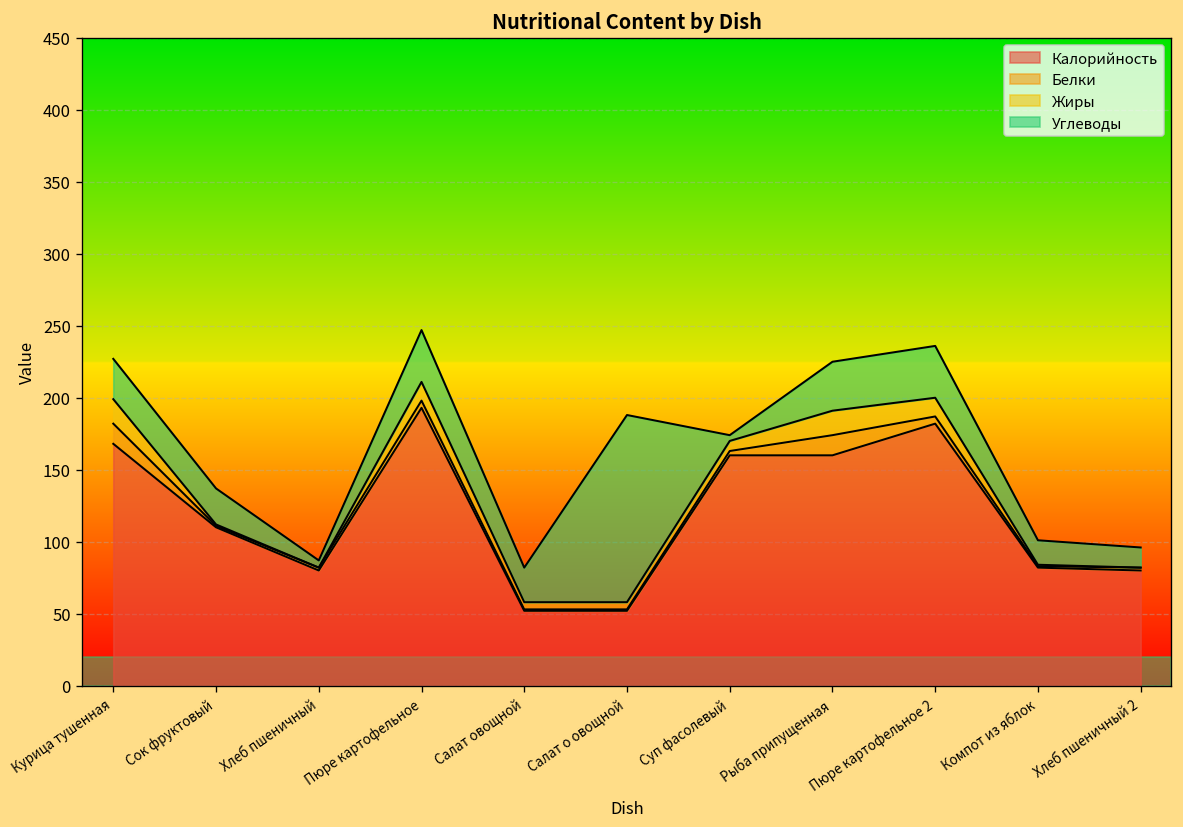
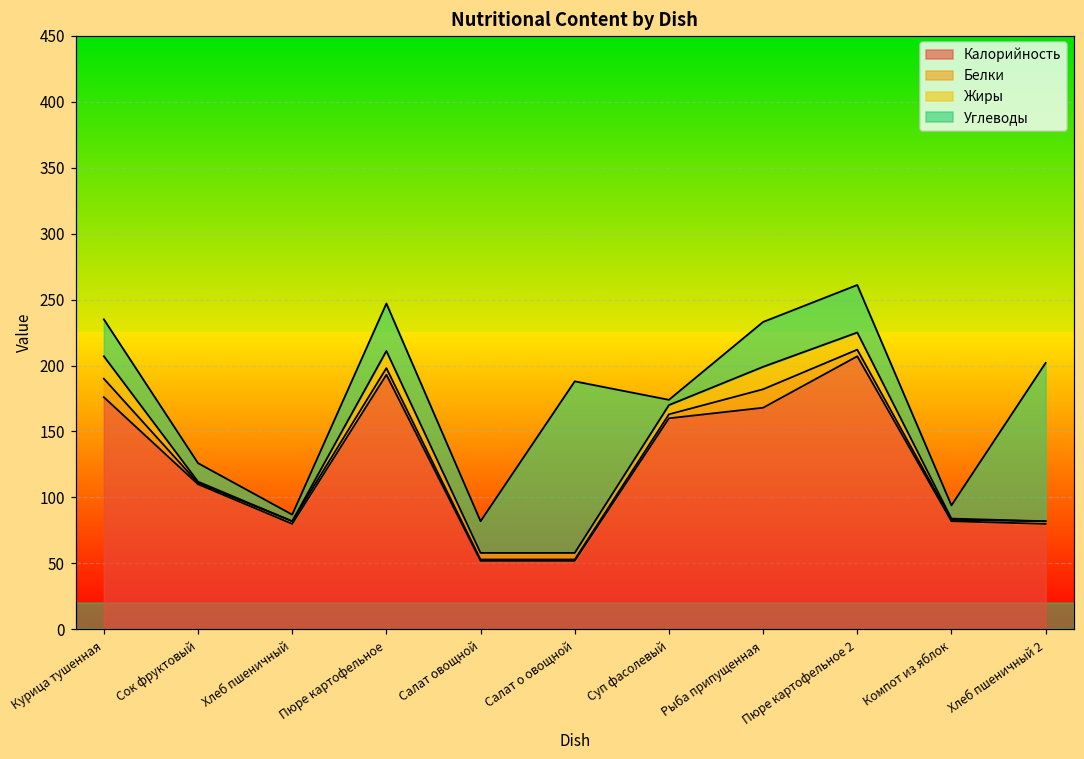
Калорийность, Курица тушенная: 168 -> 176
Углеводы, Сок фруктовый: 25 -> 14
Калорийность, Рыба припущенная: 160 -> 168
Калорийность, Пюре картофельное 2: 182 -> 207
Углеводы, Компот из яблок: 17 -> 10
Углеводы, Хлеб пшеничный 2: 14 -> 120
